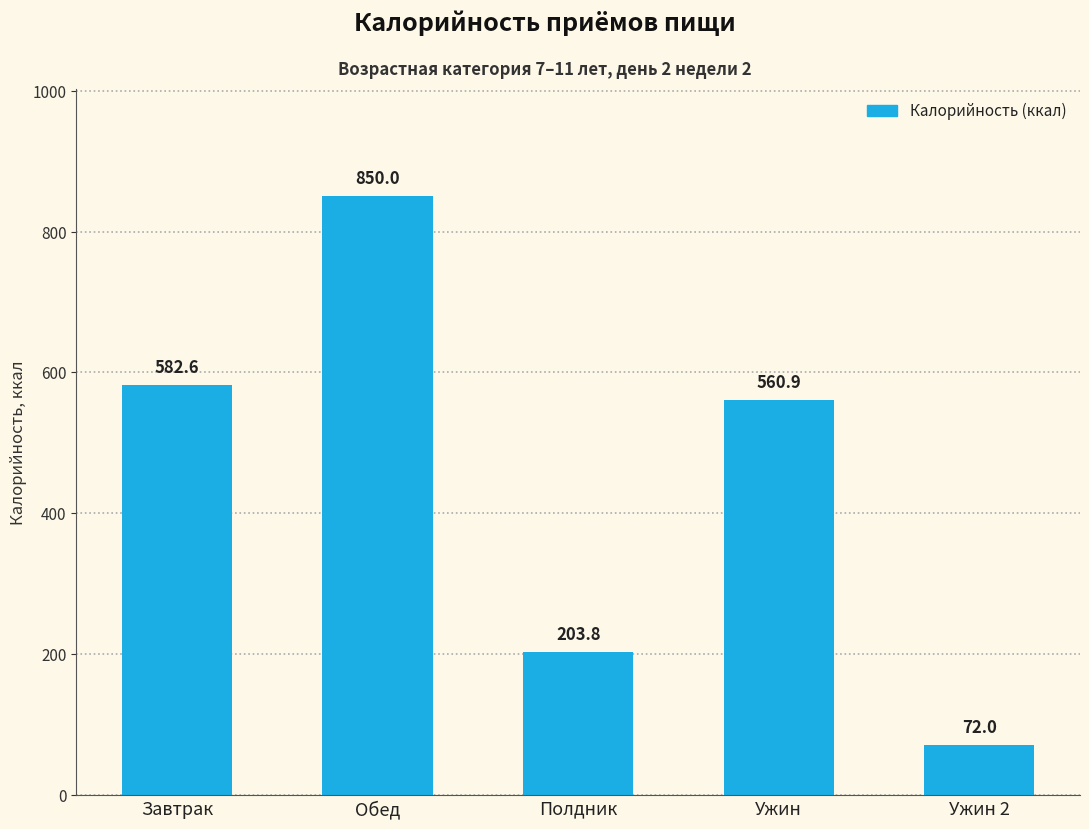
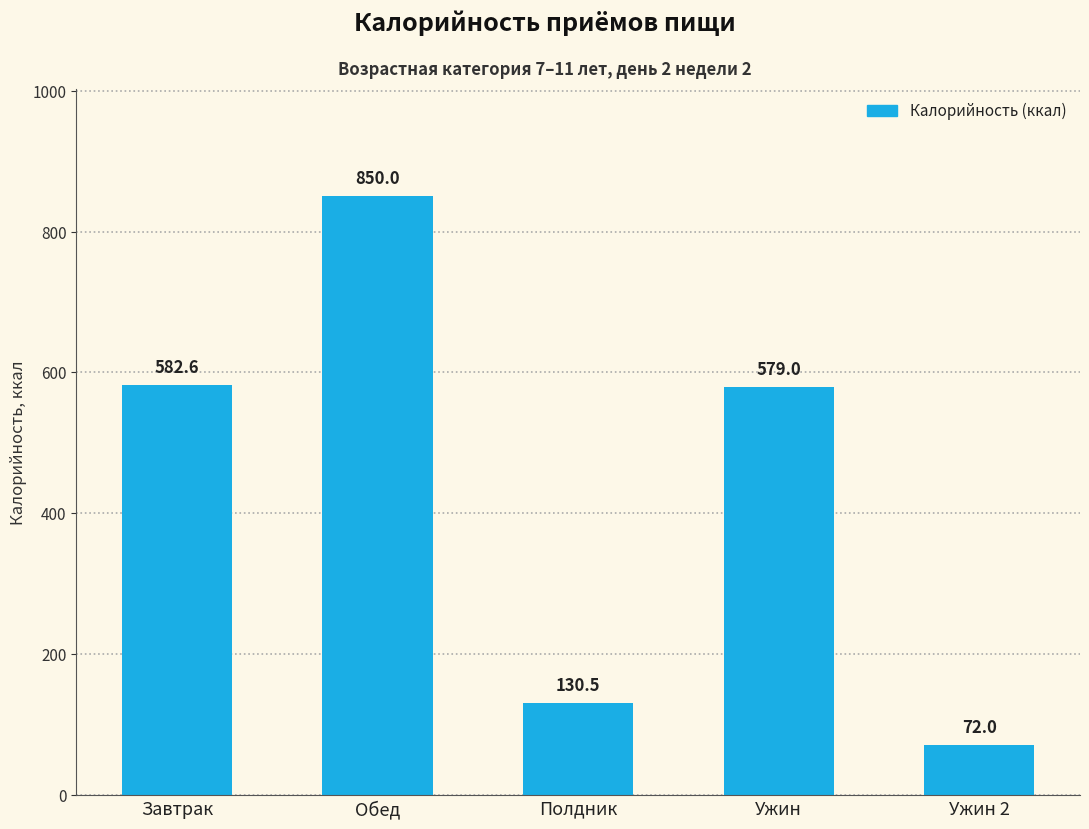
Полдник: 203.8 -> 130.5
Ужин: 560.9 -> 579.0
